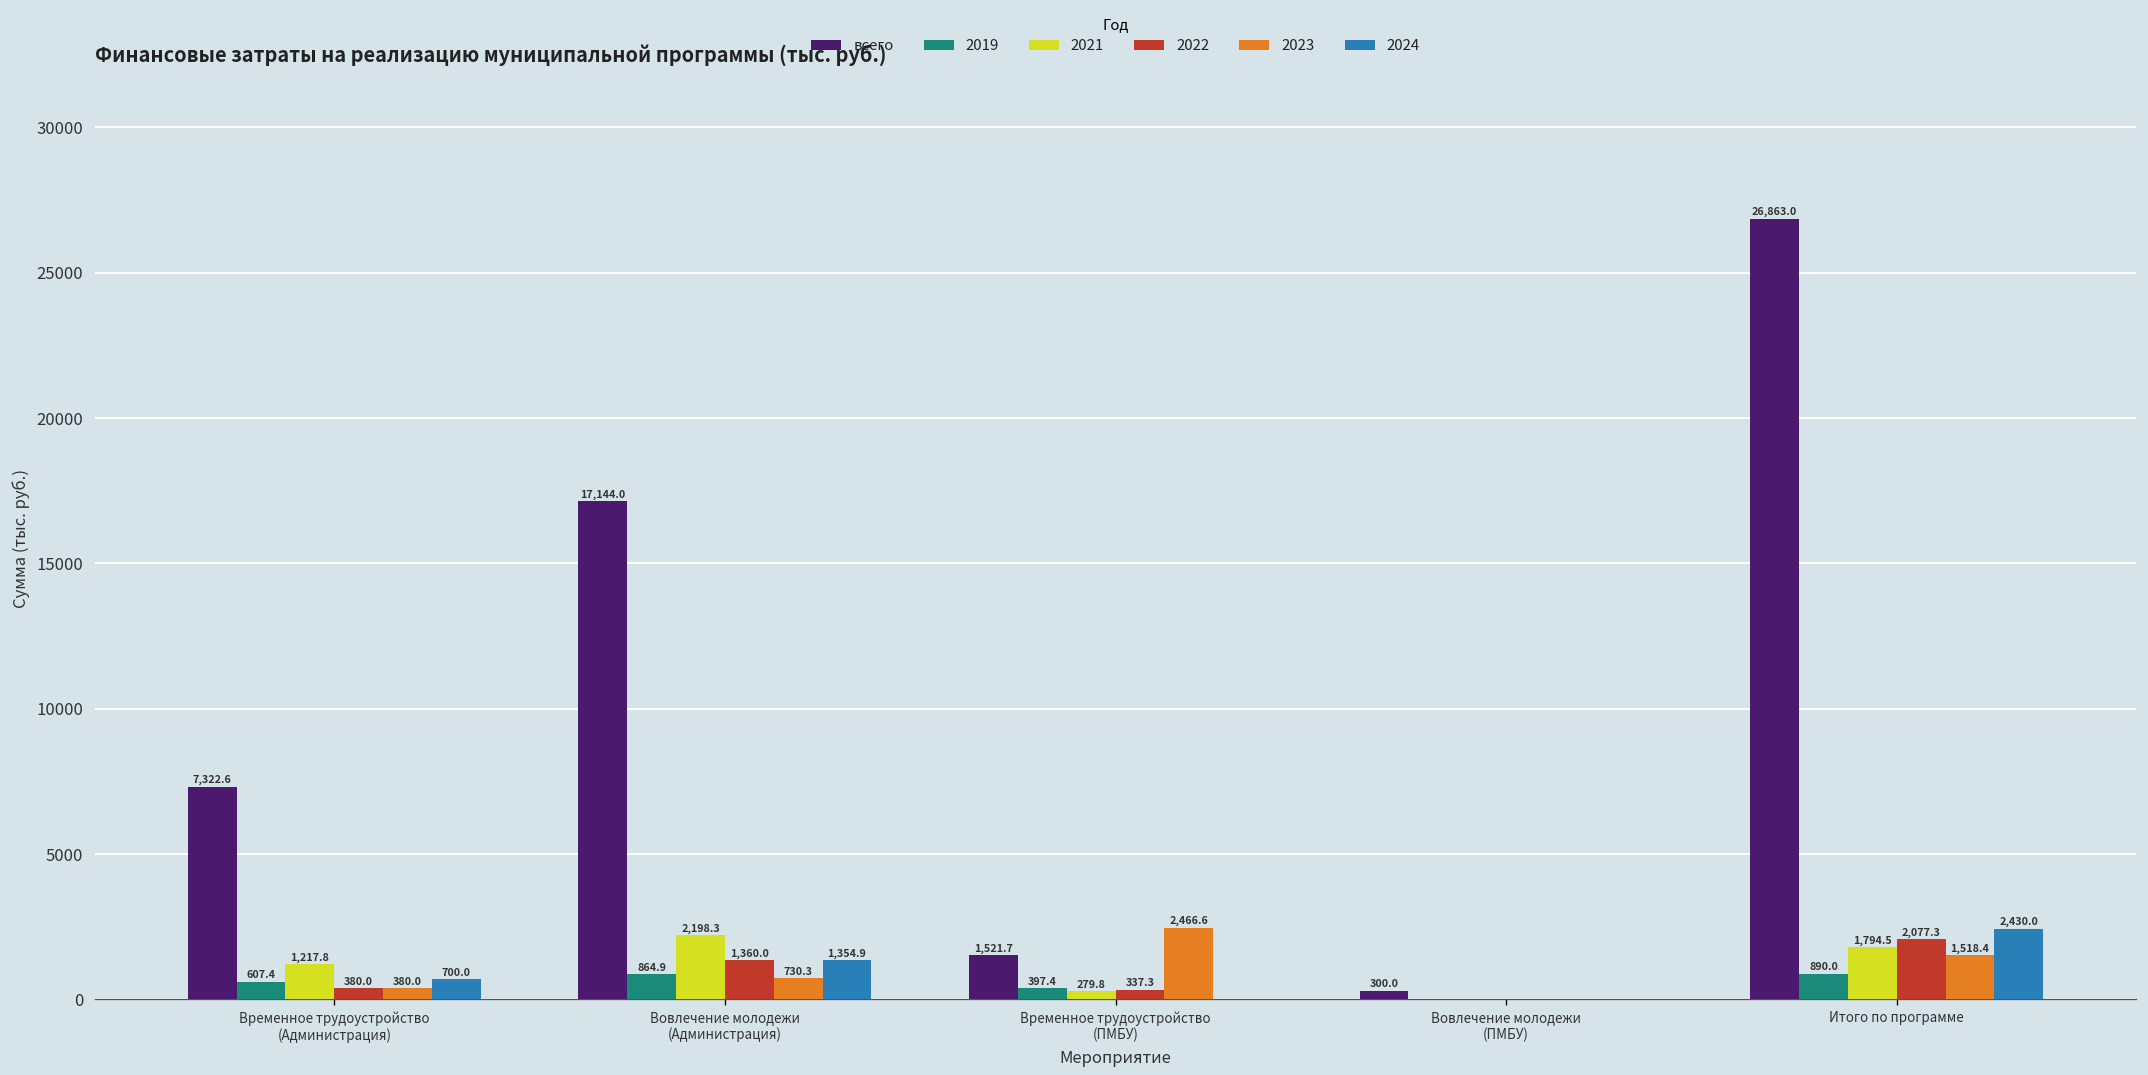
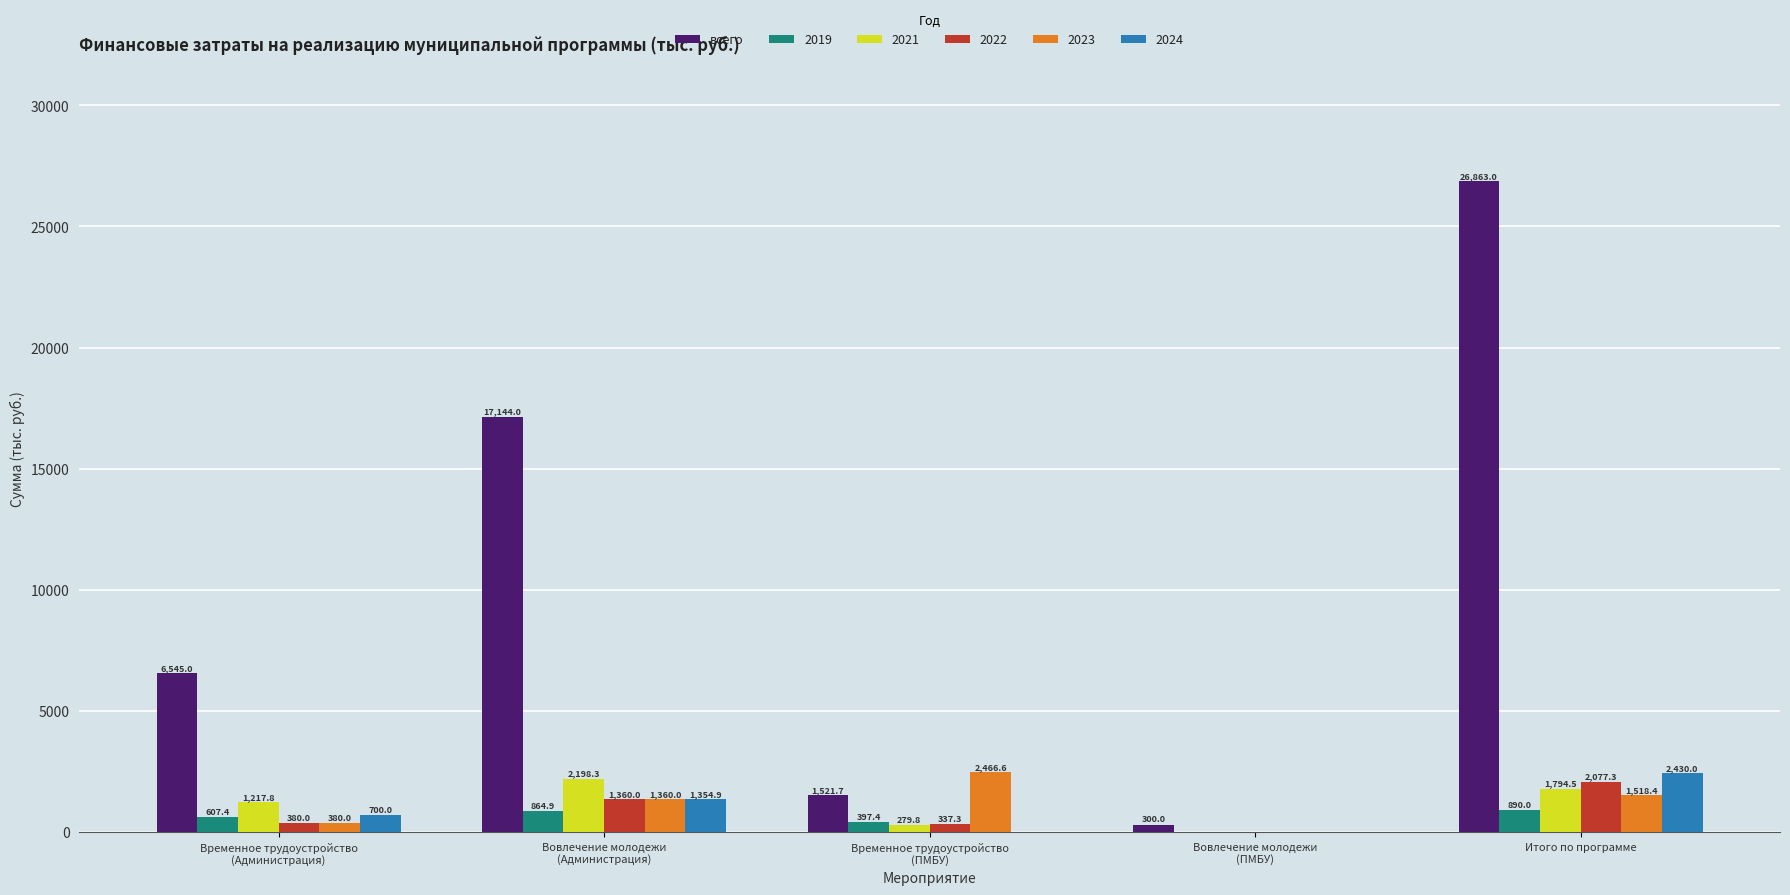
всего, Временное трудоустройство (Администрация): 7,322.6 -> 6,545.0
2023, Вовлечение молодежи (Администрация): 730.3 -> 1,360.0
